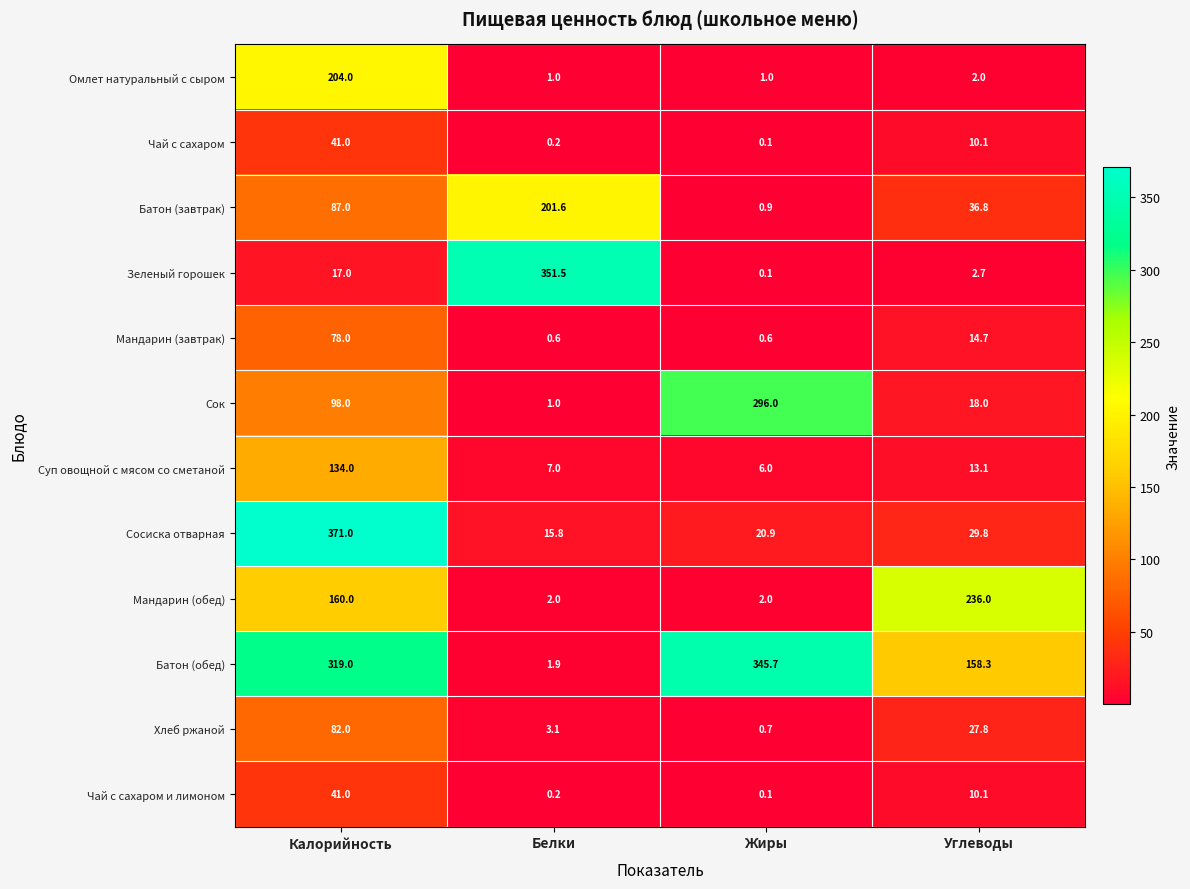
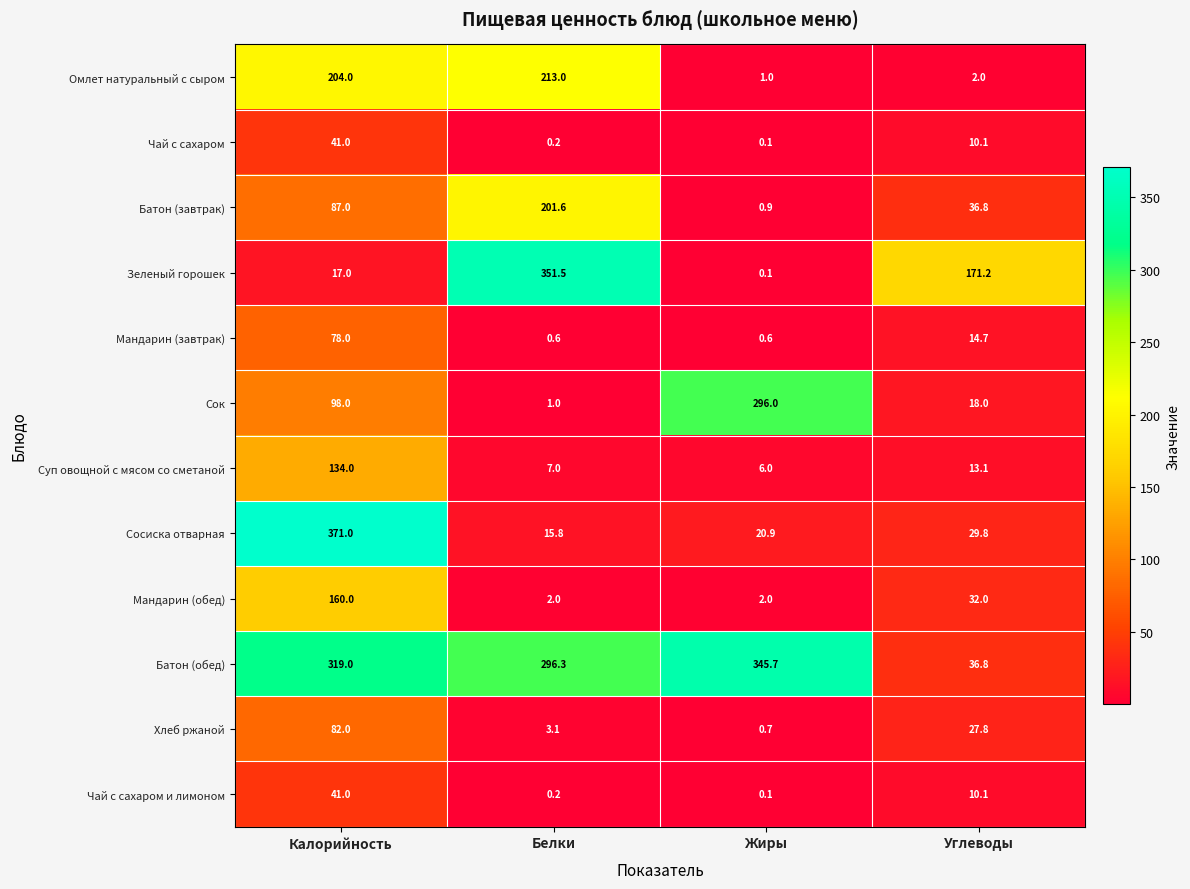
Омлет натуральный с сыром, Белки: 1.0 -> 213.0
Зеленый горошек, Углеводы: 2.7 -> 171.2
Мандарин (обед), Углеводы: 236.0 -> 32.0
Батон (обед), Белки: 1.9 -> 296.3
Батон (обед), Углеводы: 158.3 -> 36.8
